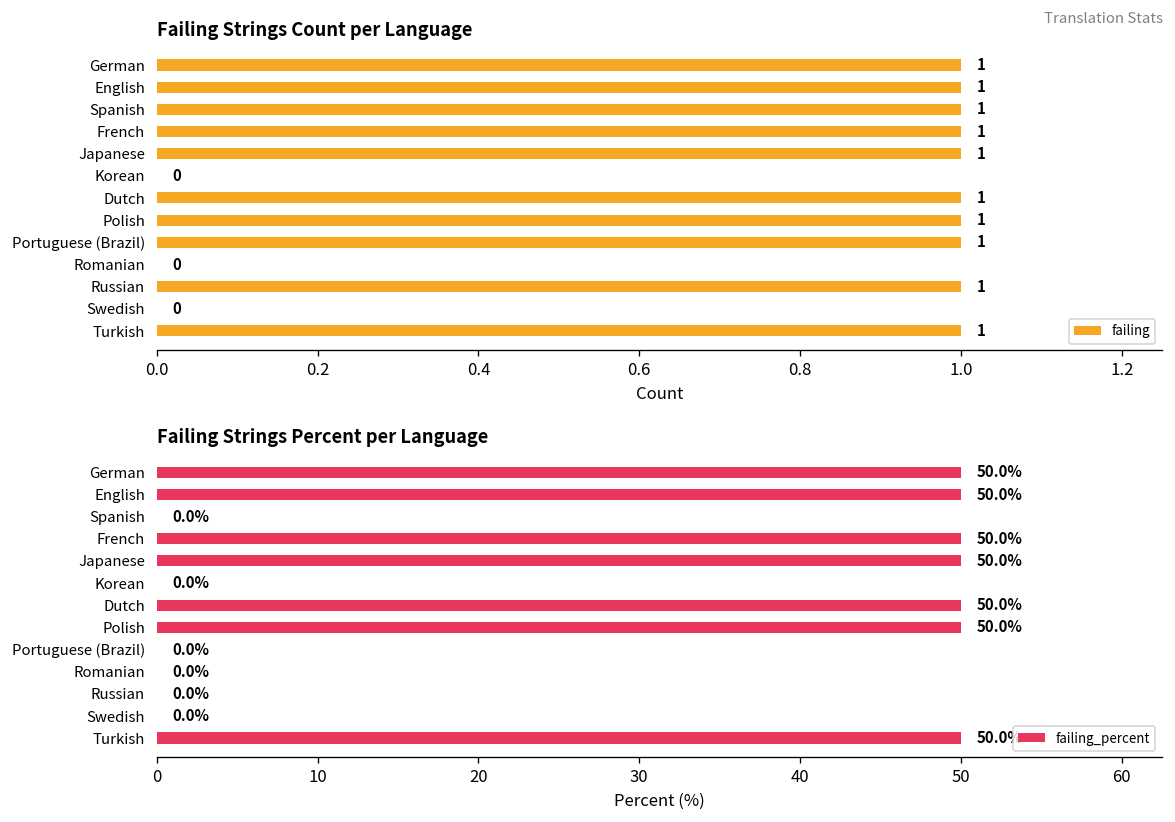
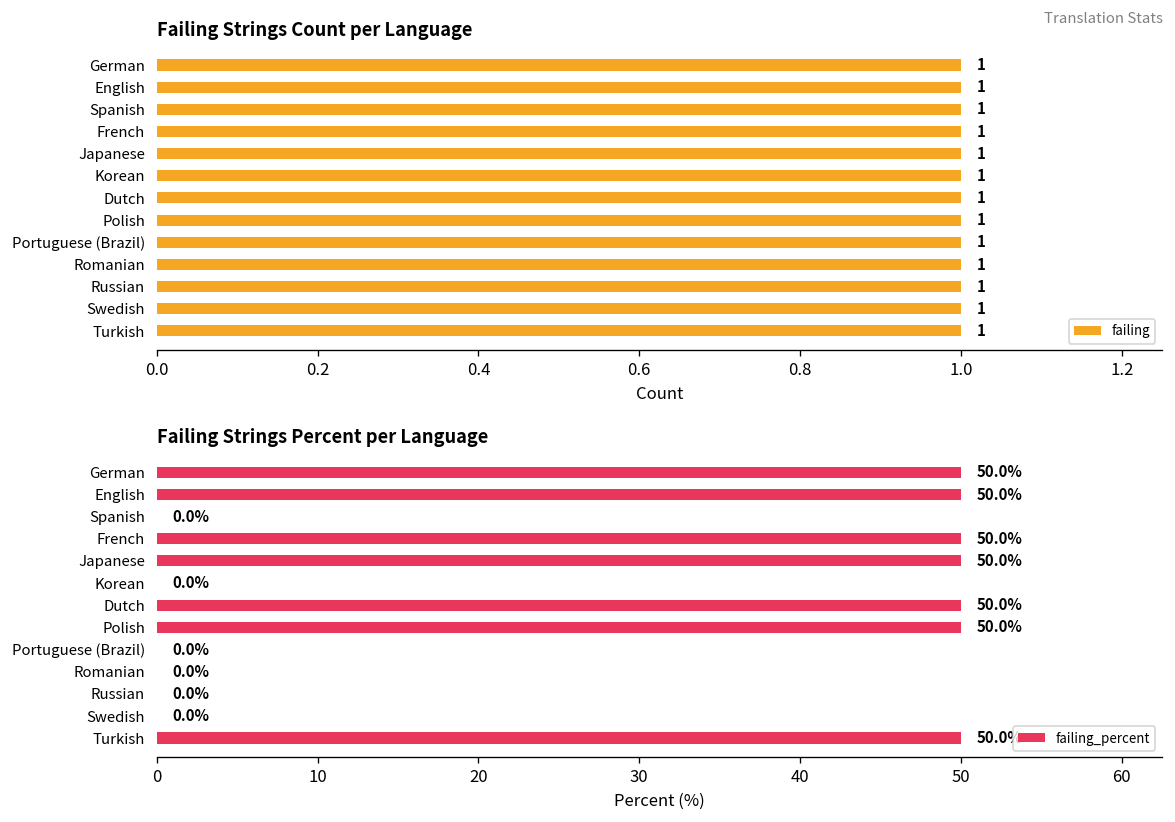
Failing Strings Count per Language, Korean: 0 -> 1
Failing Strings Count per Language, Romanian: 0 -> 1
Failing Strings Count per Language, Swedish: 0 -> 1
